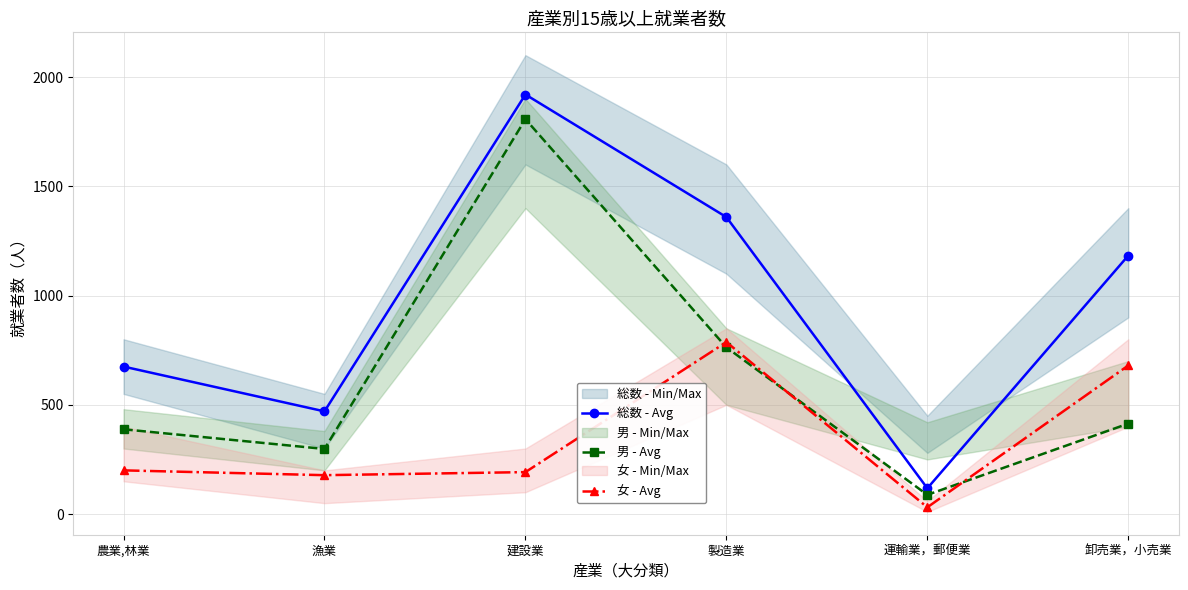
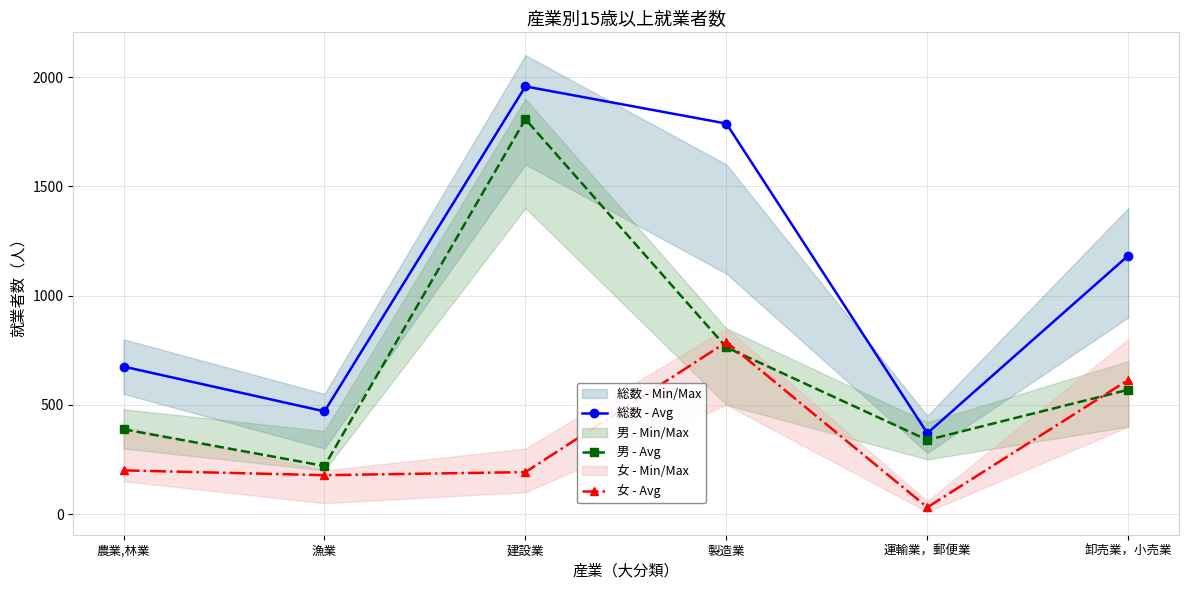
男 - Avg, 漁業: 300 -> 220
総数 - Avg, 建設業: 1920 -> 1960
総数 - Avg, 製造業: 1360 -> 1790
総数 - Avg, 運輸業，郵便業: 120 -> 370
男 - Avg, 運輸業，郵便業: 90 -> 340
男 - Avg, 卸売業，小売業: 410 -> 570
女 - Avg, 卸売業，小売業: 680 -> 610
